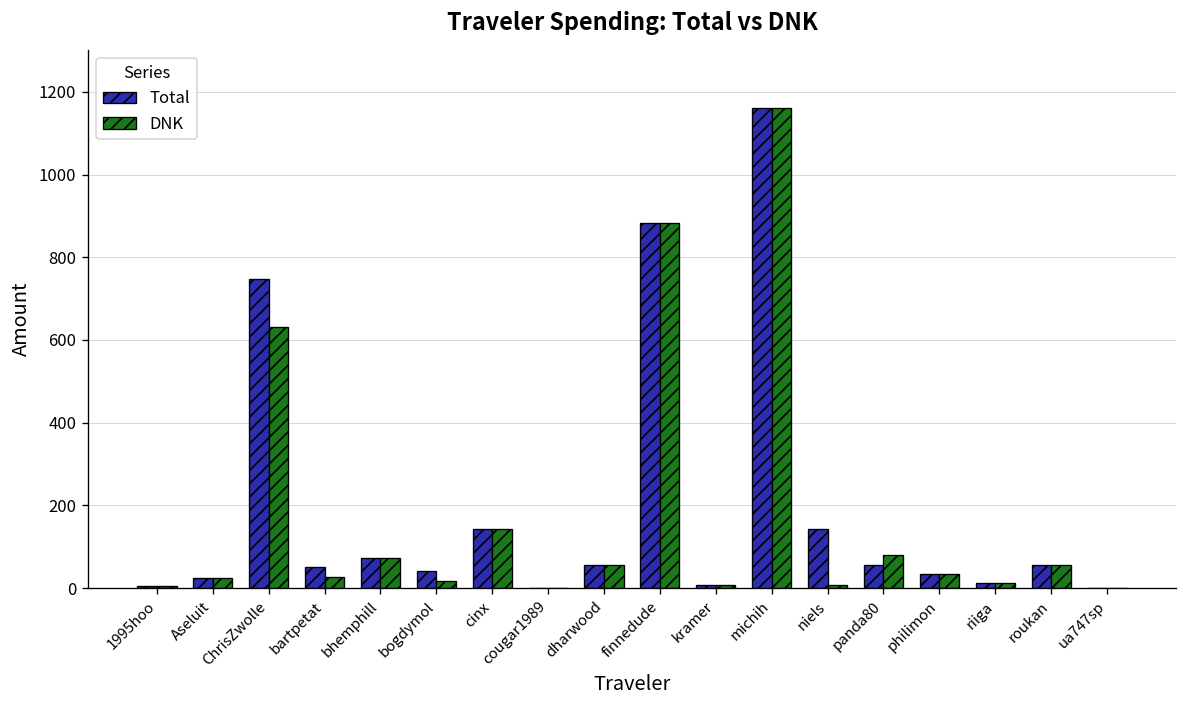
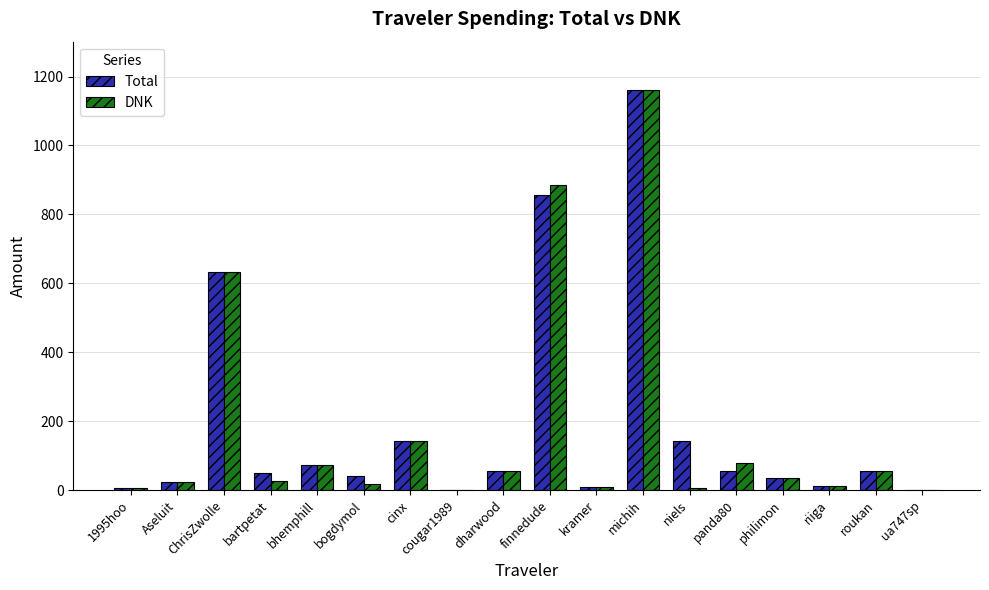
Total, ChrisZwolle: 750 -> 630
Total, finnedude: 880 -> 860
